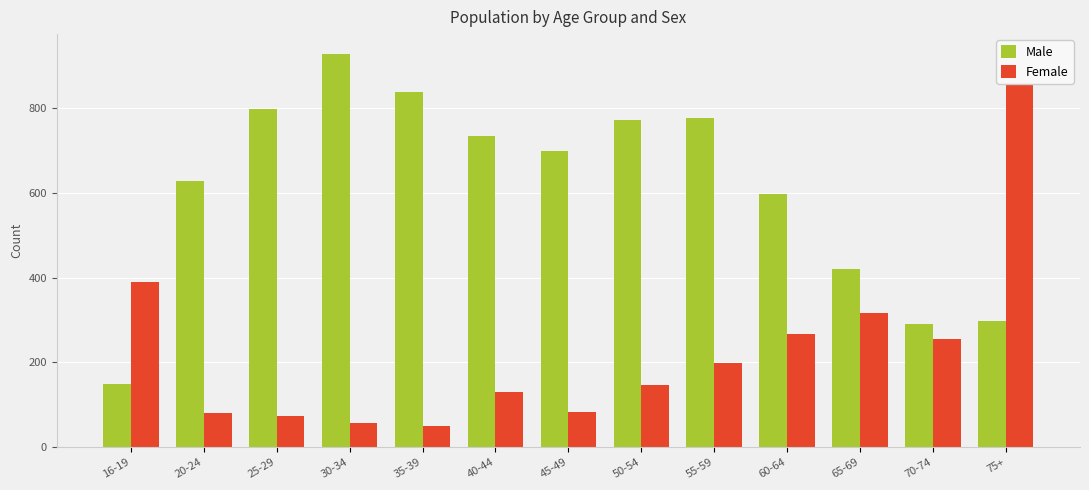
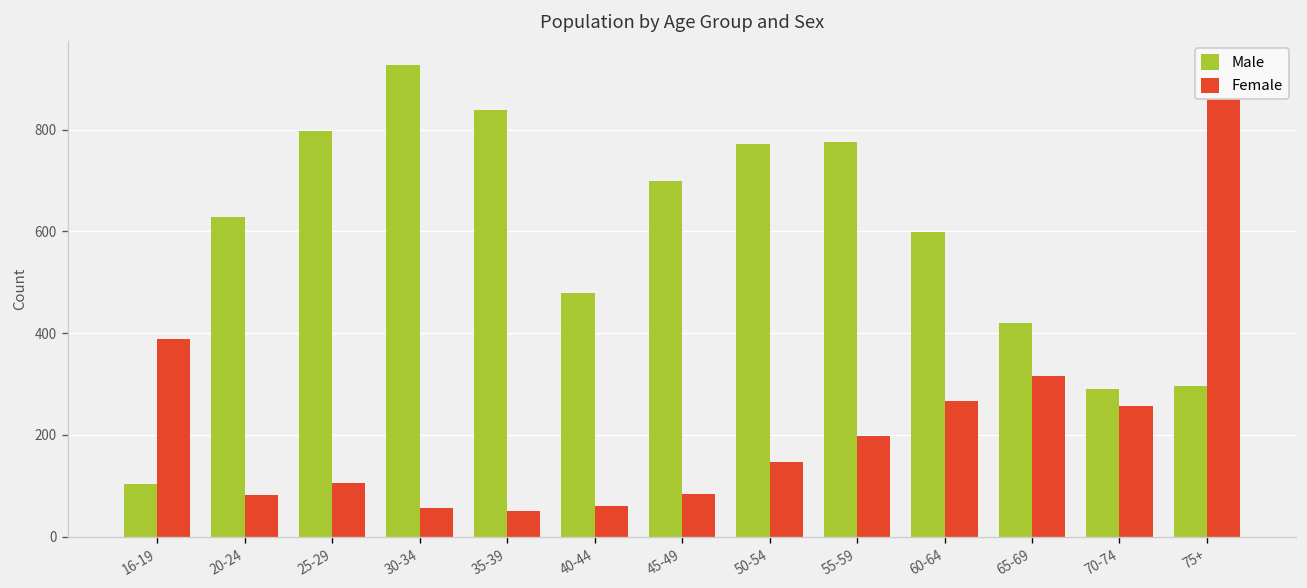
Male, 16-19: 150 -> 100
Female, 25-29: 70 -> 110
Male, 40-44: 730 -> 480
Female, 40-44: 130 -> 60
